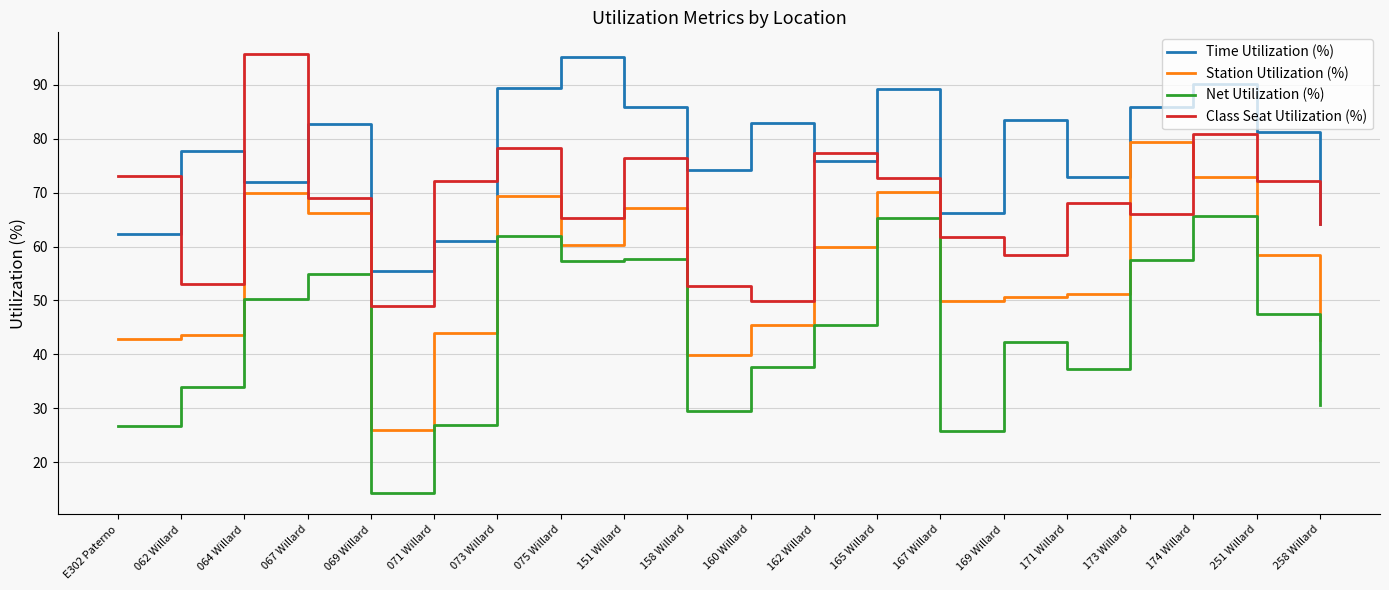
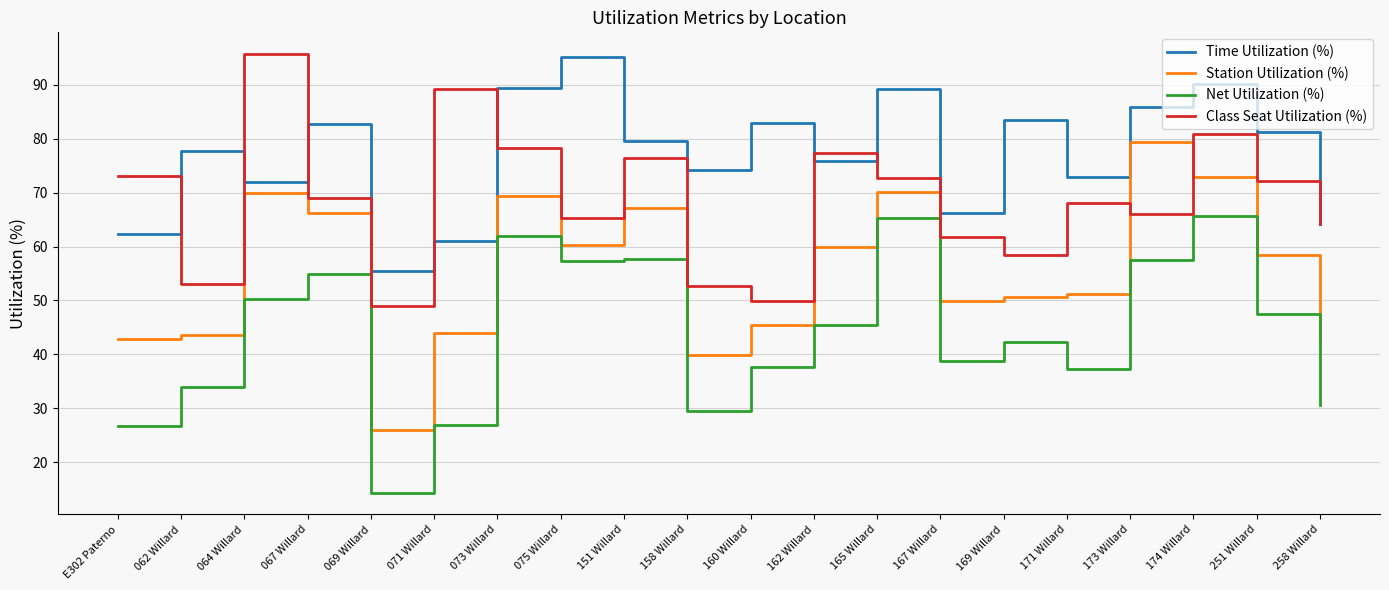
Class Seat Utilization (%), 071 Willard: 72 -> 89
Time Utilization (%), 151 Willard: 86 -> 80
Net Utilization (%), 167 Willard: 26 -> 39
